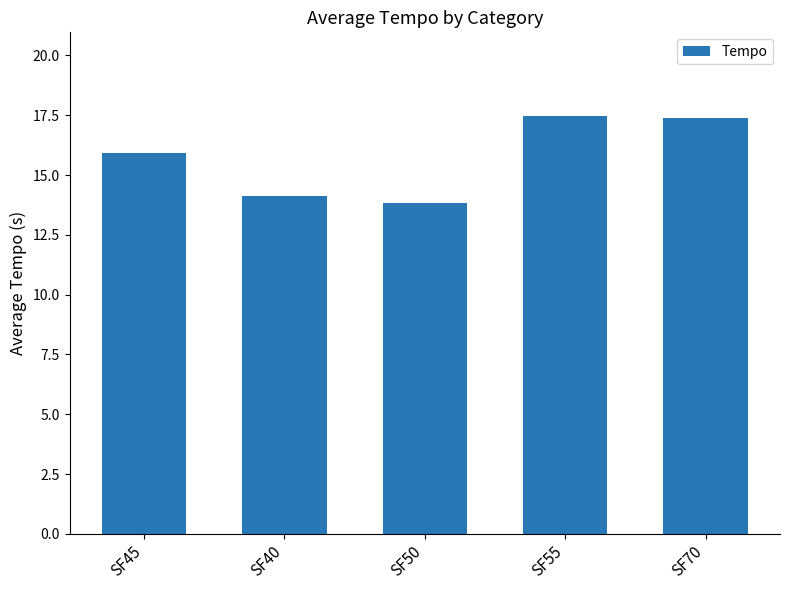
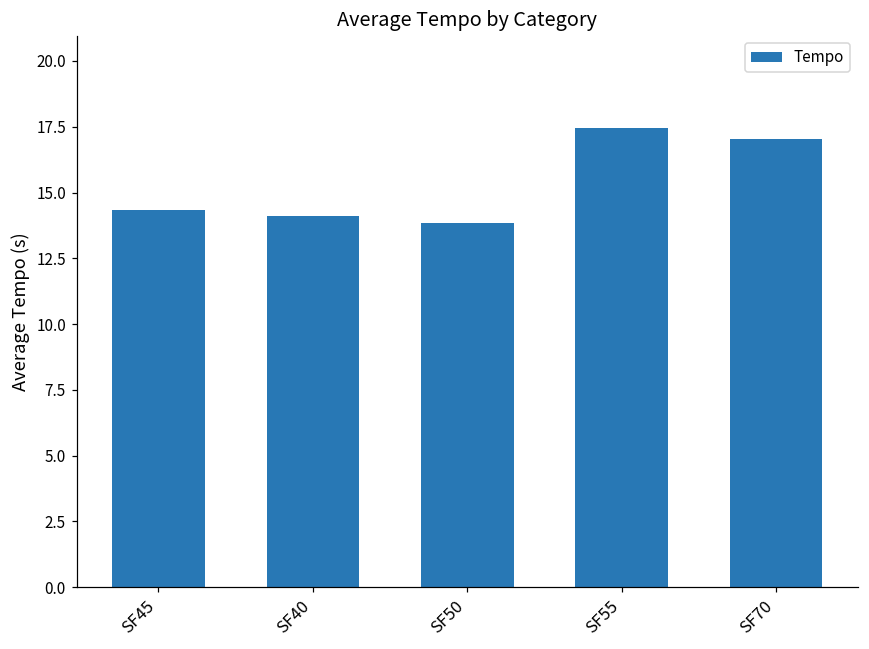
SF45: 15.9 -> 14.3
SF70: 17.4 -> 17.0
